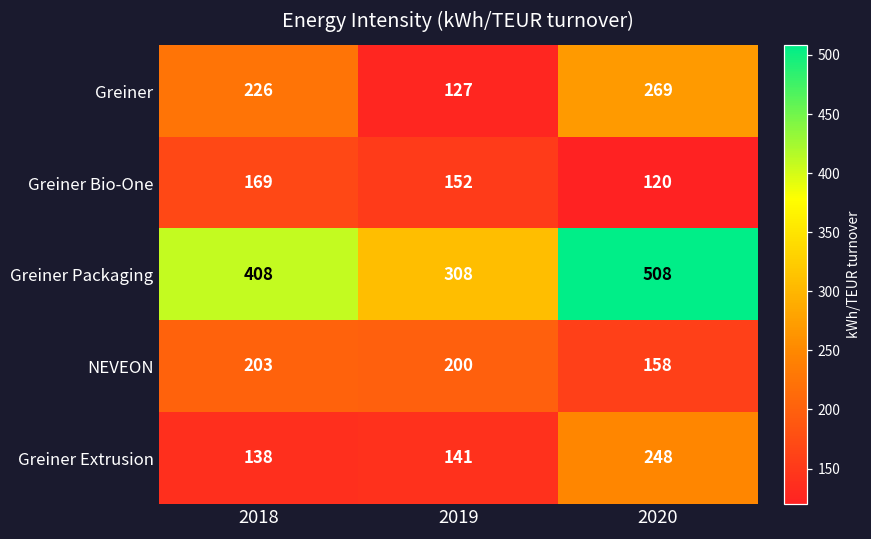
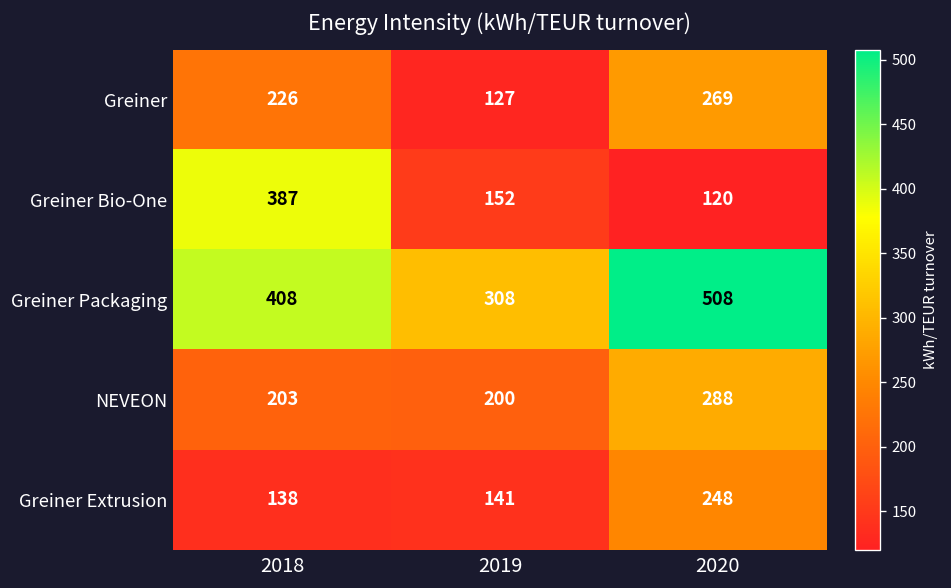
Greiner Bio-One, 2018: 169 -> 387
NEVEON, 2020: 158 -> 288
